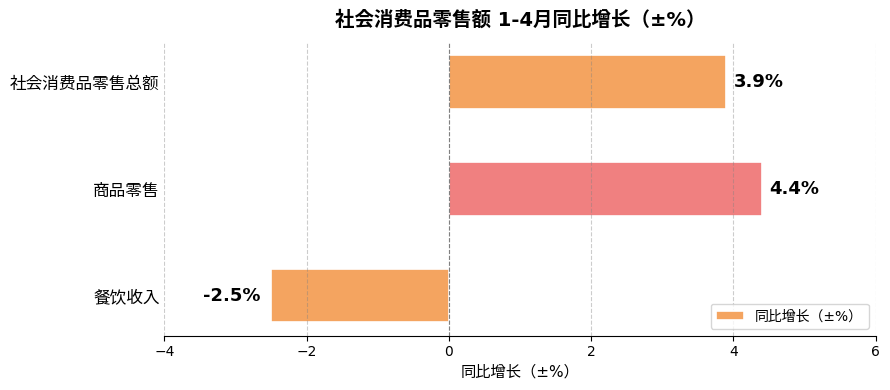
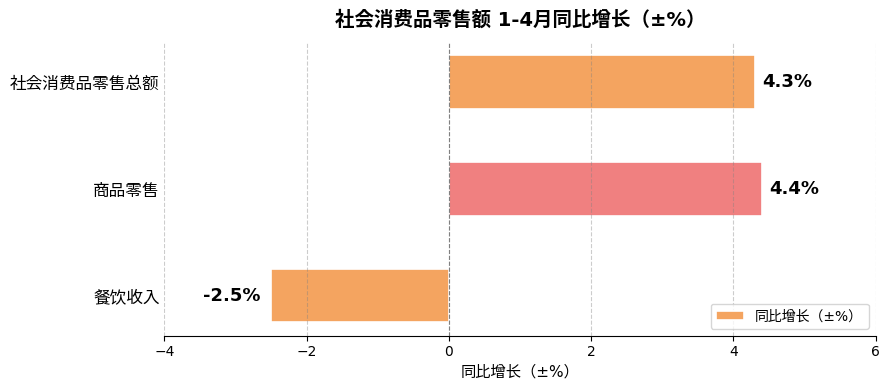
社会消费品零售总额: 3.9% -> 4.3%
